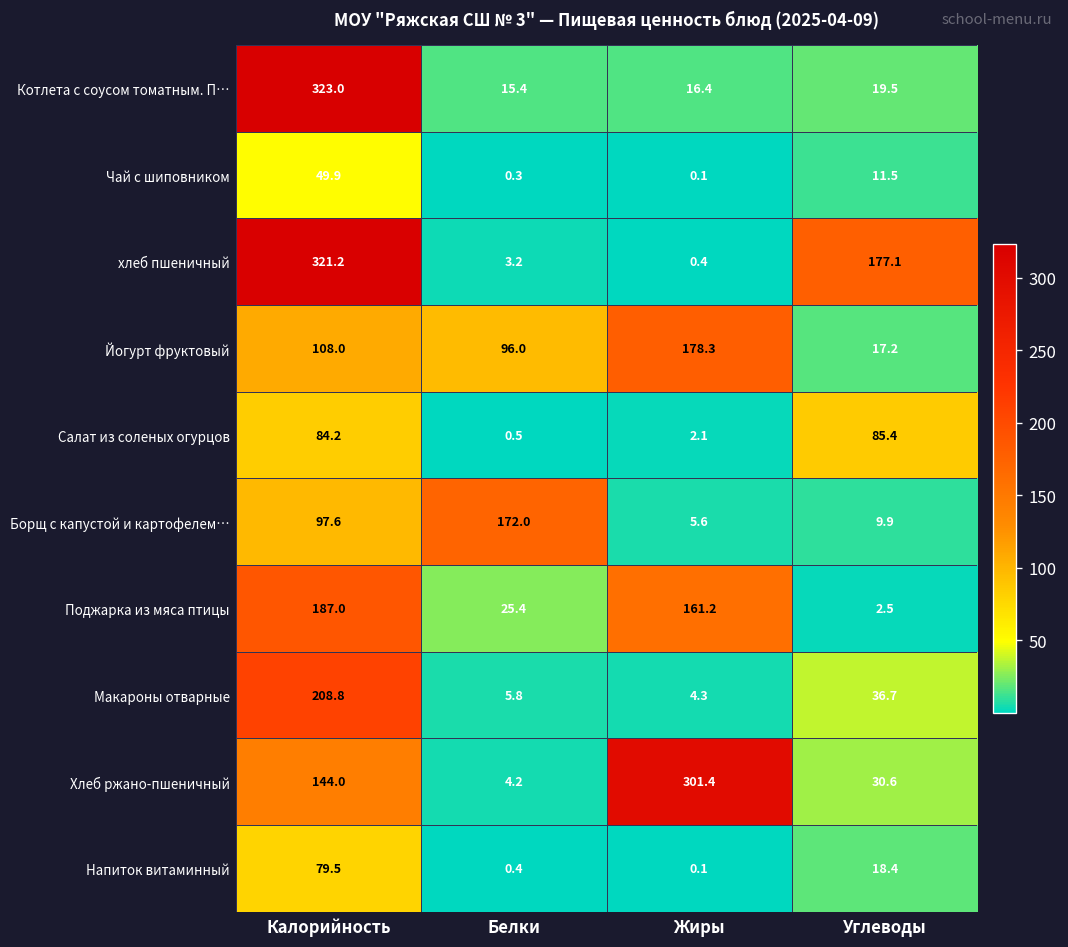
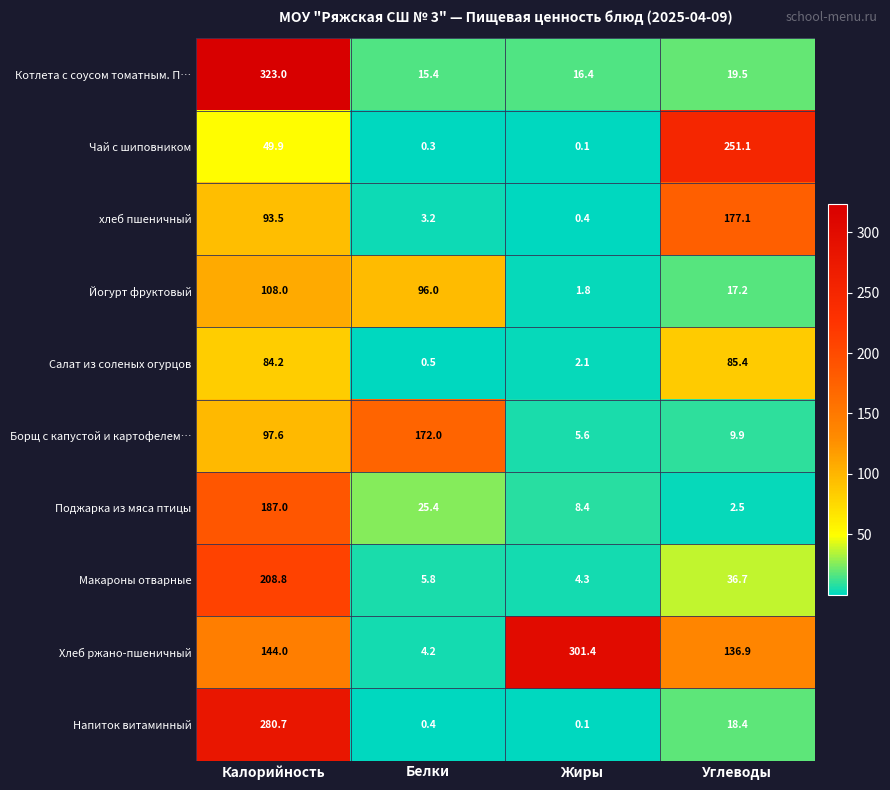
Чай с шиповником, Углеводы: 11.5 -> 251.1
хлеб пшеничный, Калорийность: 321.2 -> 93.5
Йогурт фруктовый, Жиры: 178.3 -> 1.8
Поджарка из мяса птицы, Жиры: 161.2 -> 8.4
Хлеб ржано-пшеничный, Углеводы: 30.6 -> 136.9
Напиток витаминный, Калорийность: 79.5 -> 280.7
